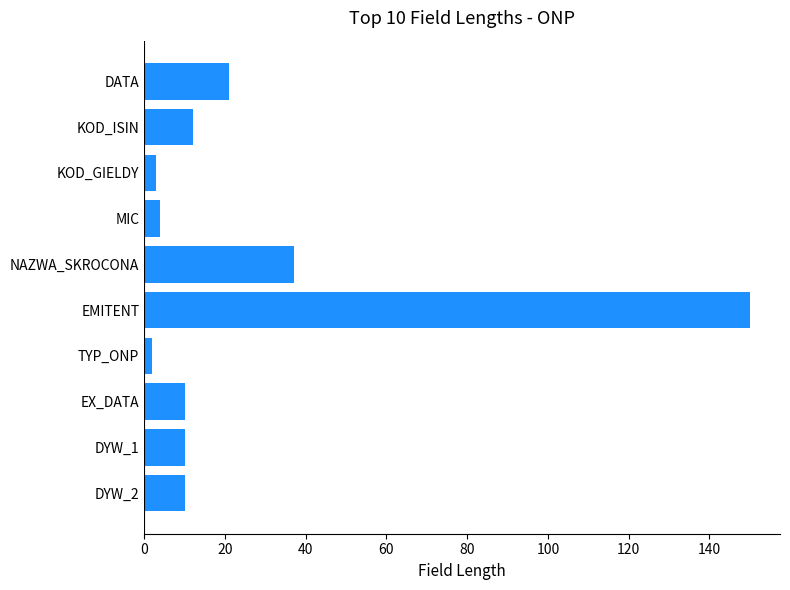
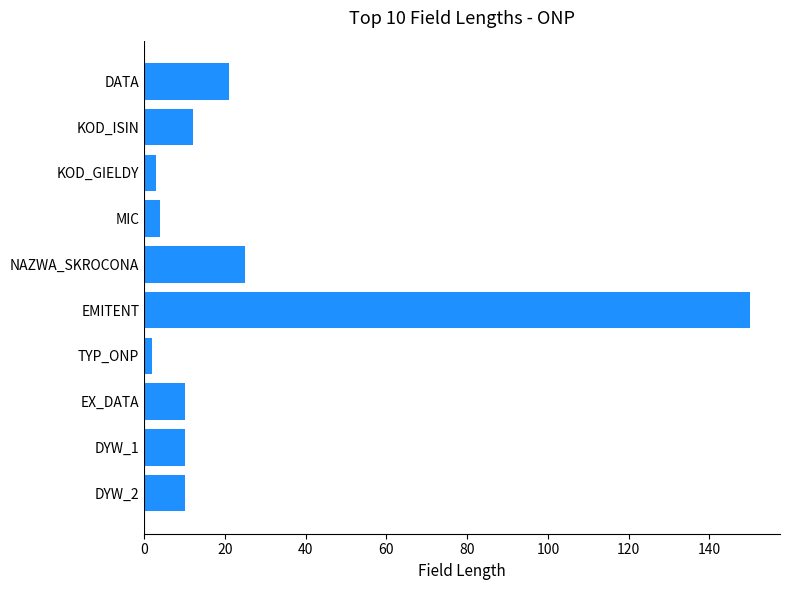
NAZWA_SKROCONA: 37 -> 25
